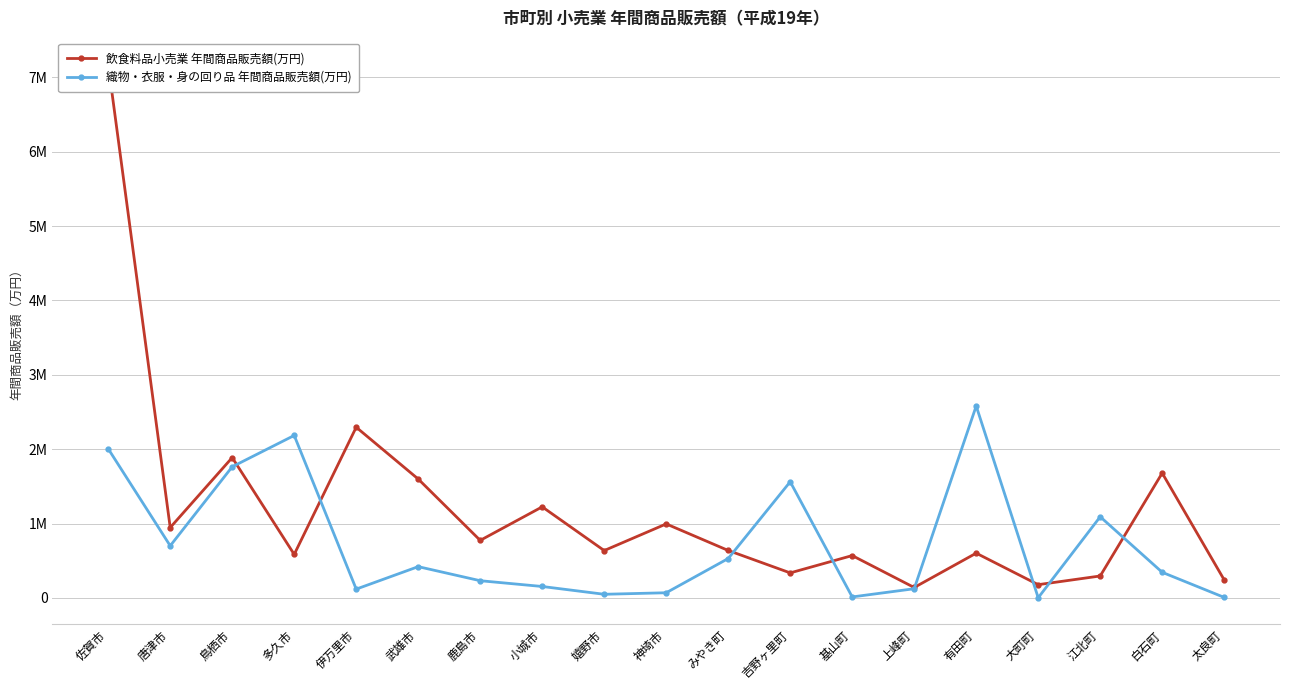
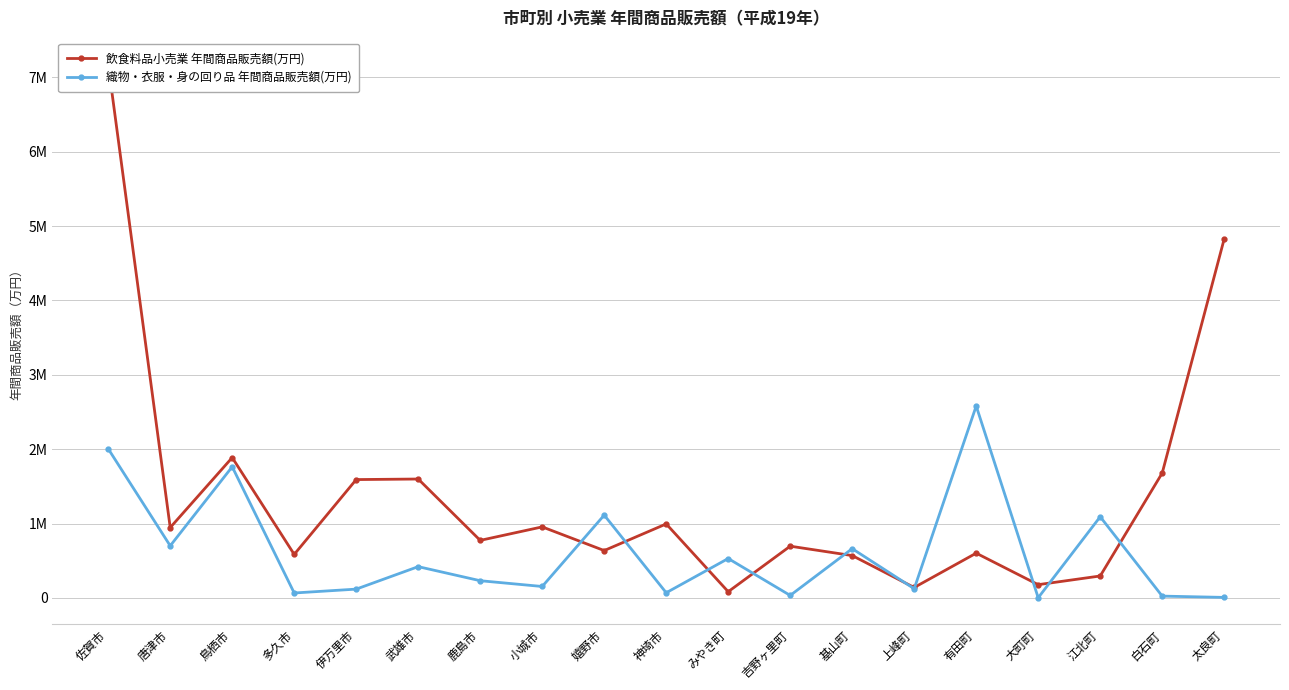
織物・衣服・身の回り品 年間商品販売額(万円), 多久市: 2200000 -> 100000
飲食料品小売業 年間商品販売額(万円), 伊万里市: 2300000 -> 1600000
飲食料品小売業 年間商品販売額(万円), 小城市: 1200000 -> 1000000
織物・衣服・身の回り品 年間商品販売額(万円), 嬉野市: 0 -> 1100000
飲食料品小売業 年間商品販売額(万円), みやき町: 600000 -> 100000
飲食料品小売業 年間商品販売額(万円), 吉野ヶ里町: 300000 -> 700000
織物・衣服・身の回り品 年間商品販売額(万円), 吉野ヶ里町: 1600000 -> 0
織物・衣服・身の回り品 年間商品販売額(万円), 基山町: 0 -> 700000
織物・衣服・身の回り品 年間商品販売額(万円), 白石町: 300000 -> 0
飲食料品小売業 年間商品販売額(万円), 太良町: 200000 -> 4800000
